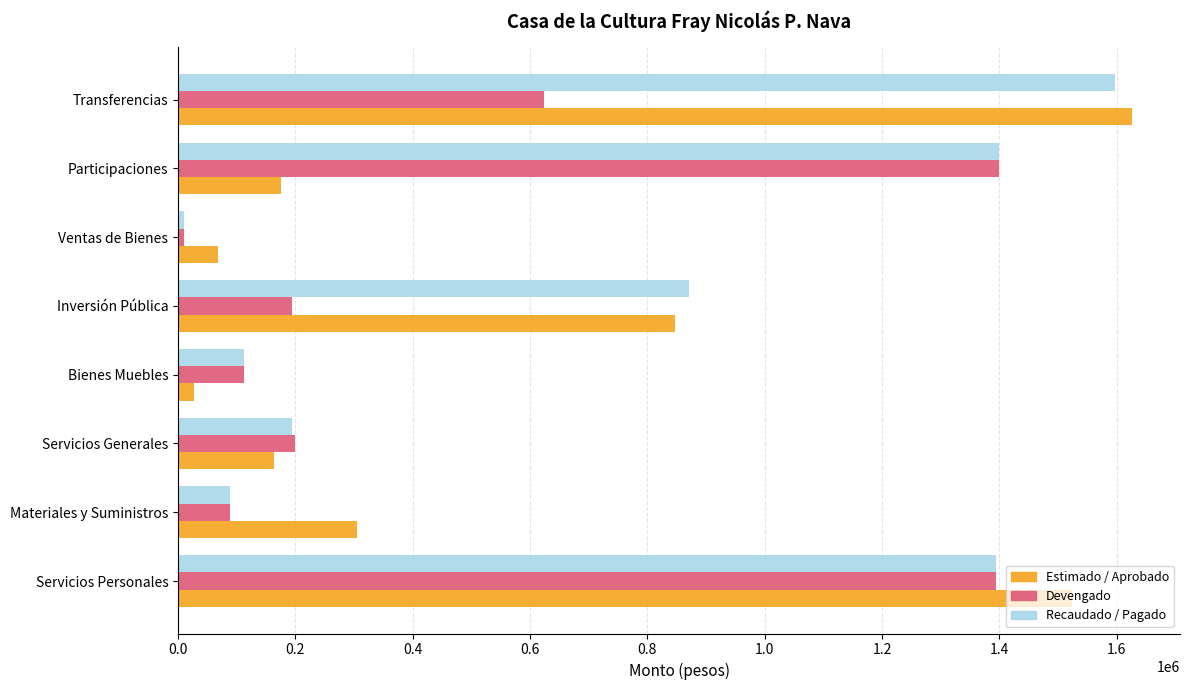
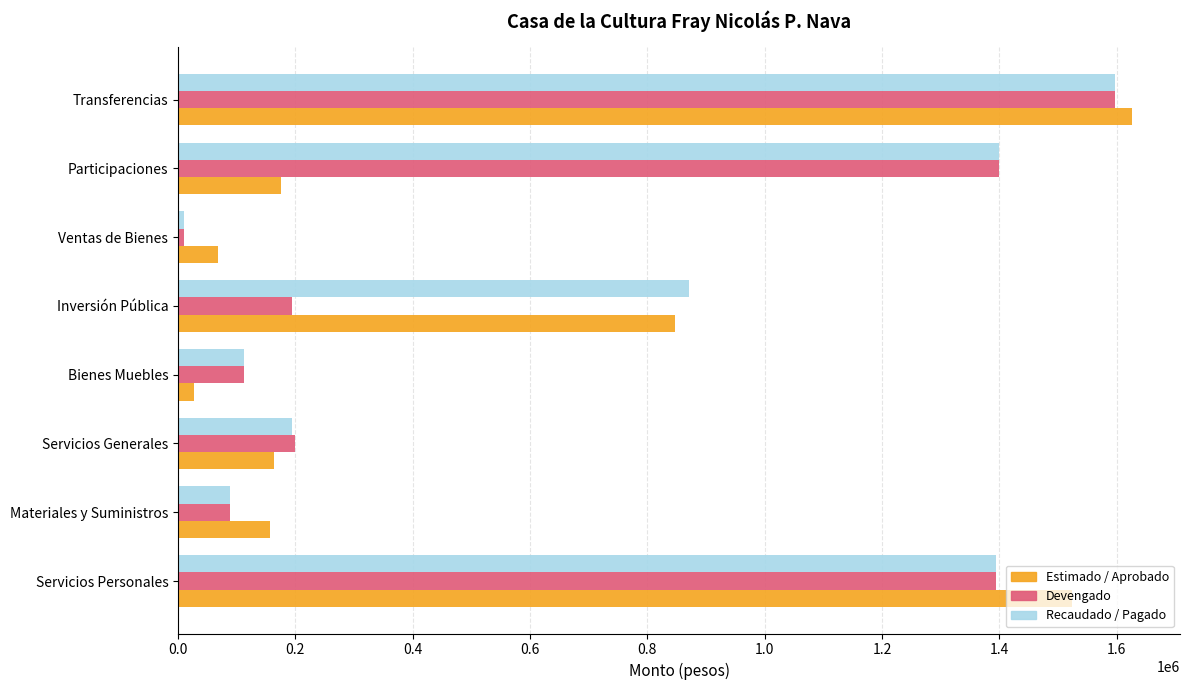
Devengado, Transferencias: 620000 -> 1600000
Estimado / Aprobado, Materiales y Suministros: 310000 -> 160000
